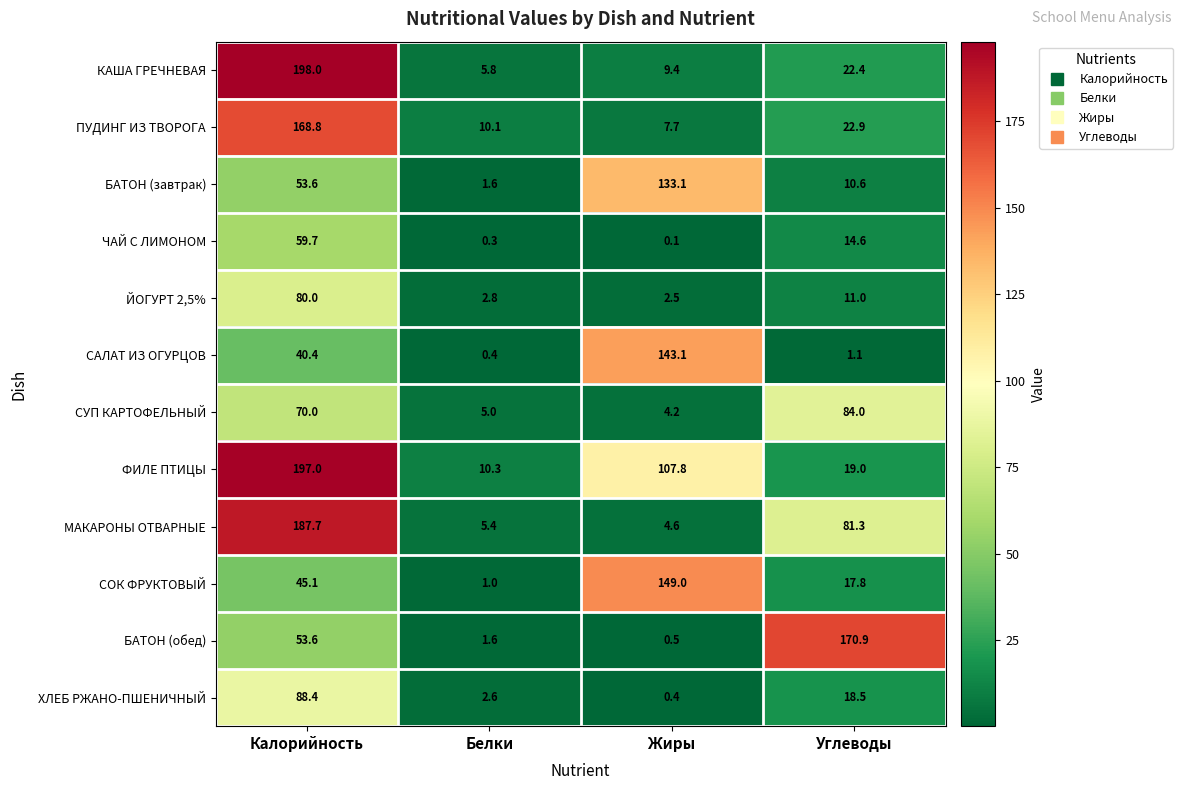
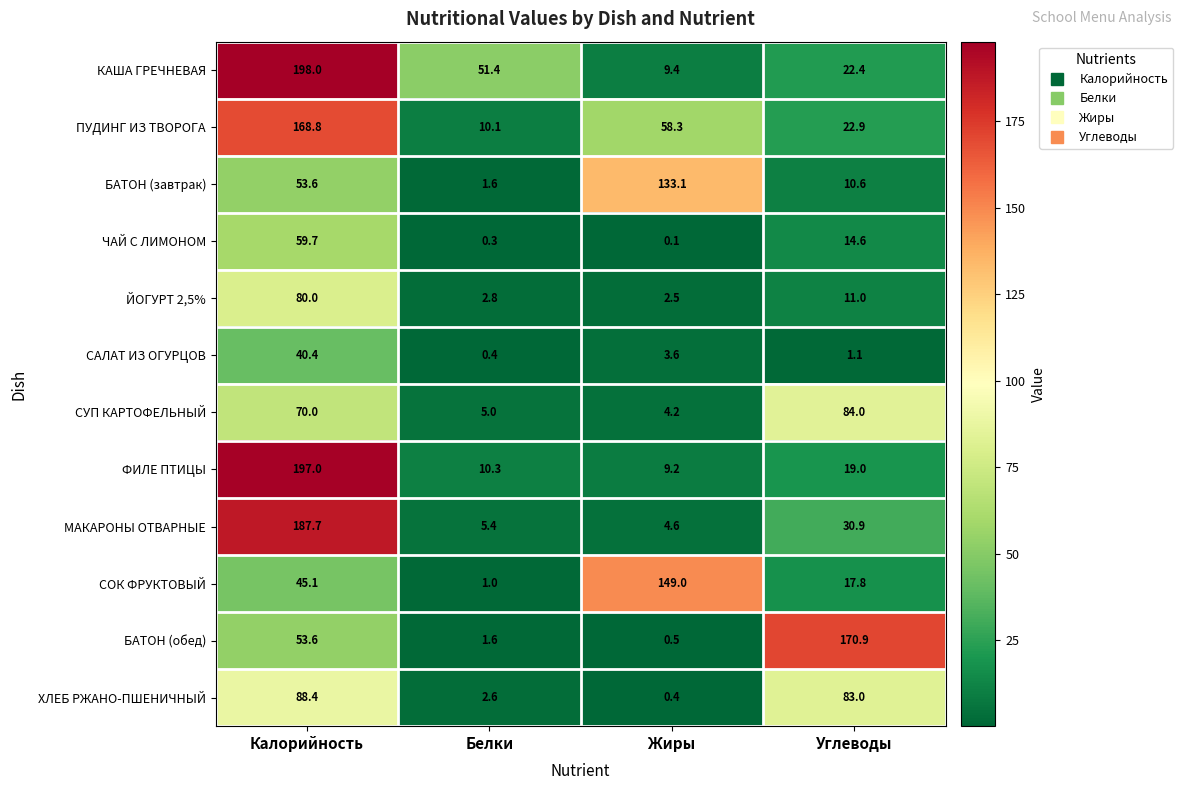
КАША ГРЕЧНЕВАЯ, Белки: 5.8 -> 51.4
ПУДИНГ ИЗ ТВОРОГА, Жиры: 7.7 -> 58.3
САЛАТ ИЗ ОГУРЦОВ, Жиры: 143.1 -> 3.6
ФИЛЕ ПТИЦЫ, Жиры: 107.8 -> 9.2
МАКАРОНЫ ОТВАРНЫЕ, Углеводы: 81.3 -> 30.9
ХЛЕБ РЖАНО-ПШЕНИЧНЫЙ, Углеводы: 18.5 -> 83.0
